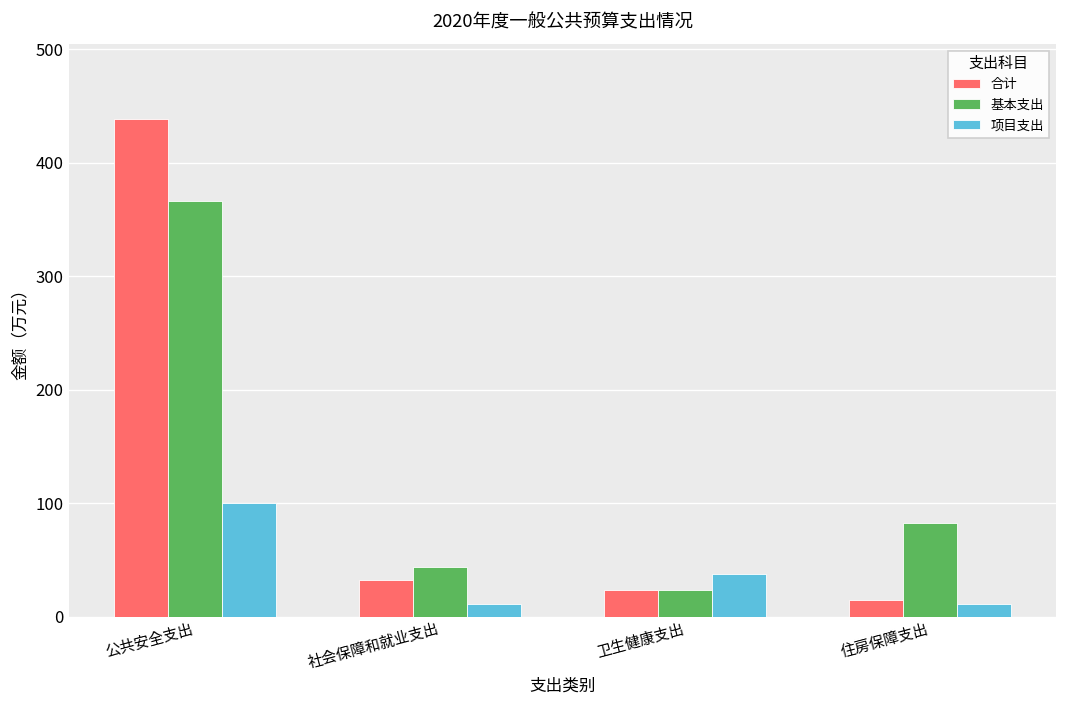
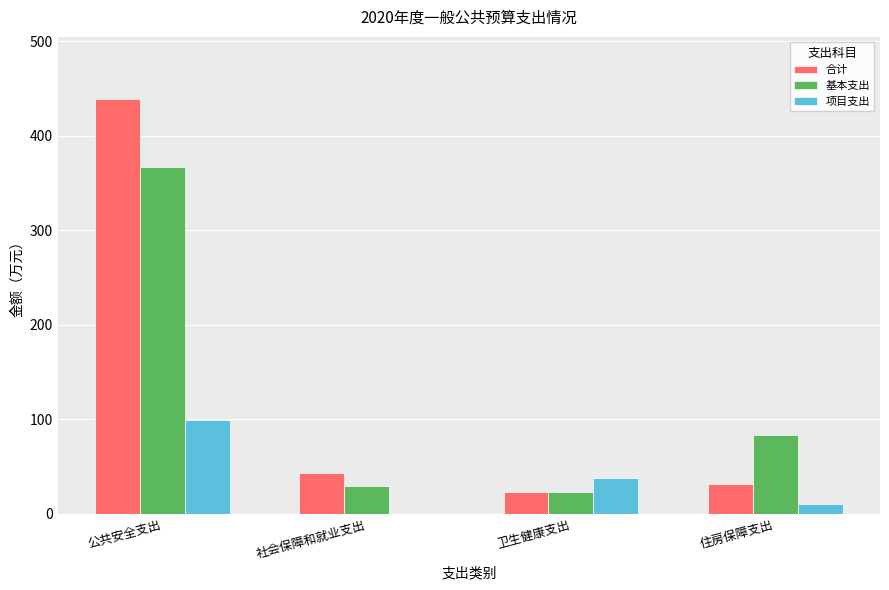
合计, 社会保障和就业支出: 30 -> 40
基本支出, 社会保障和就业支出: 40 -> 30
项目支出, 社会保障和就业支出: 10 -> 0
合计, 住房保障支出: 10 -> 30
